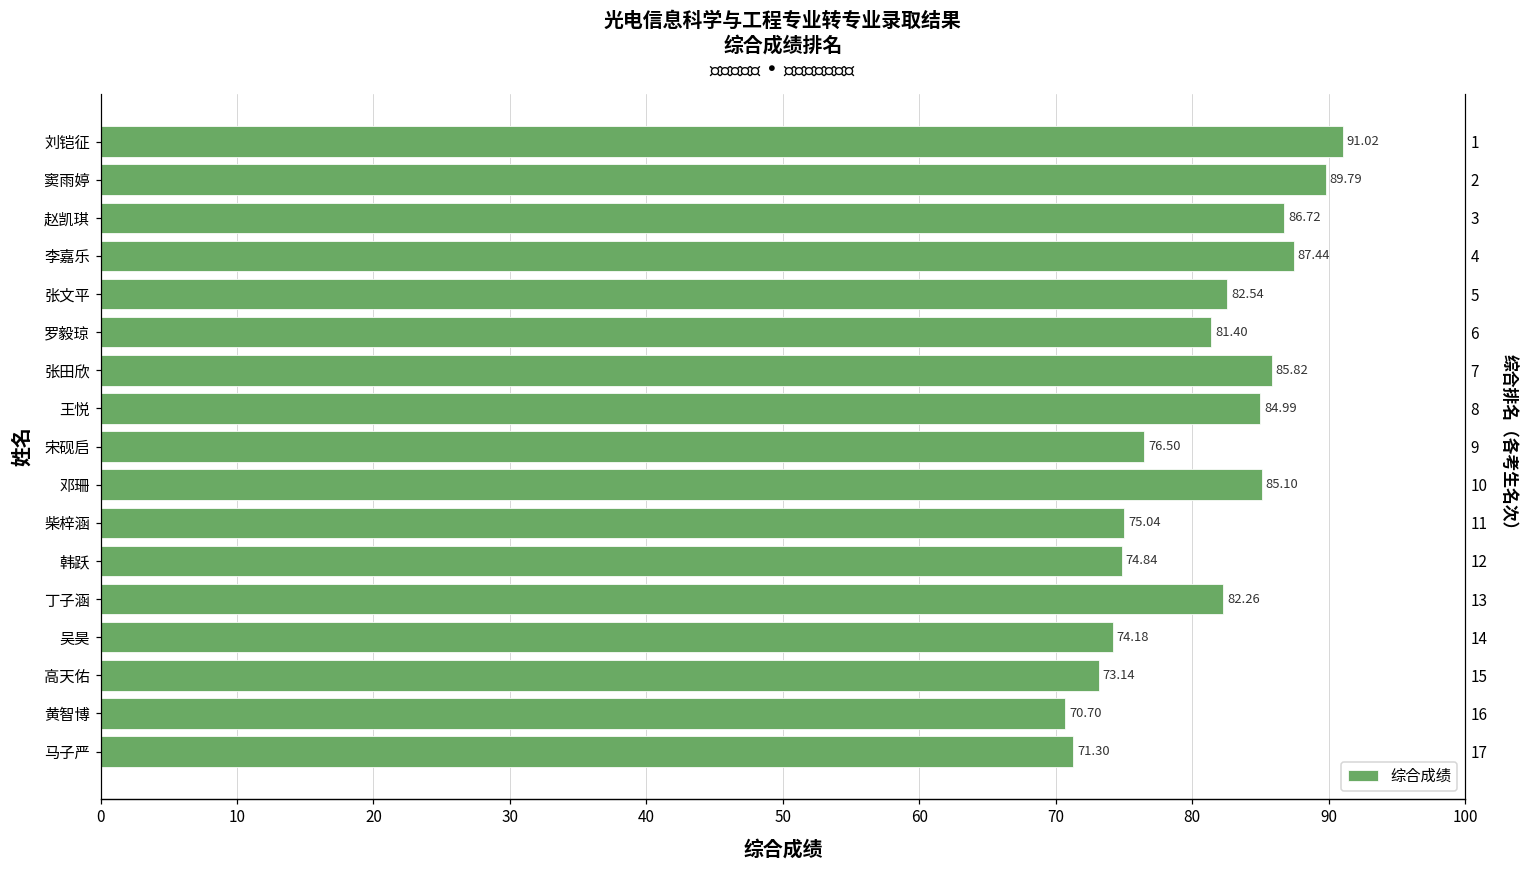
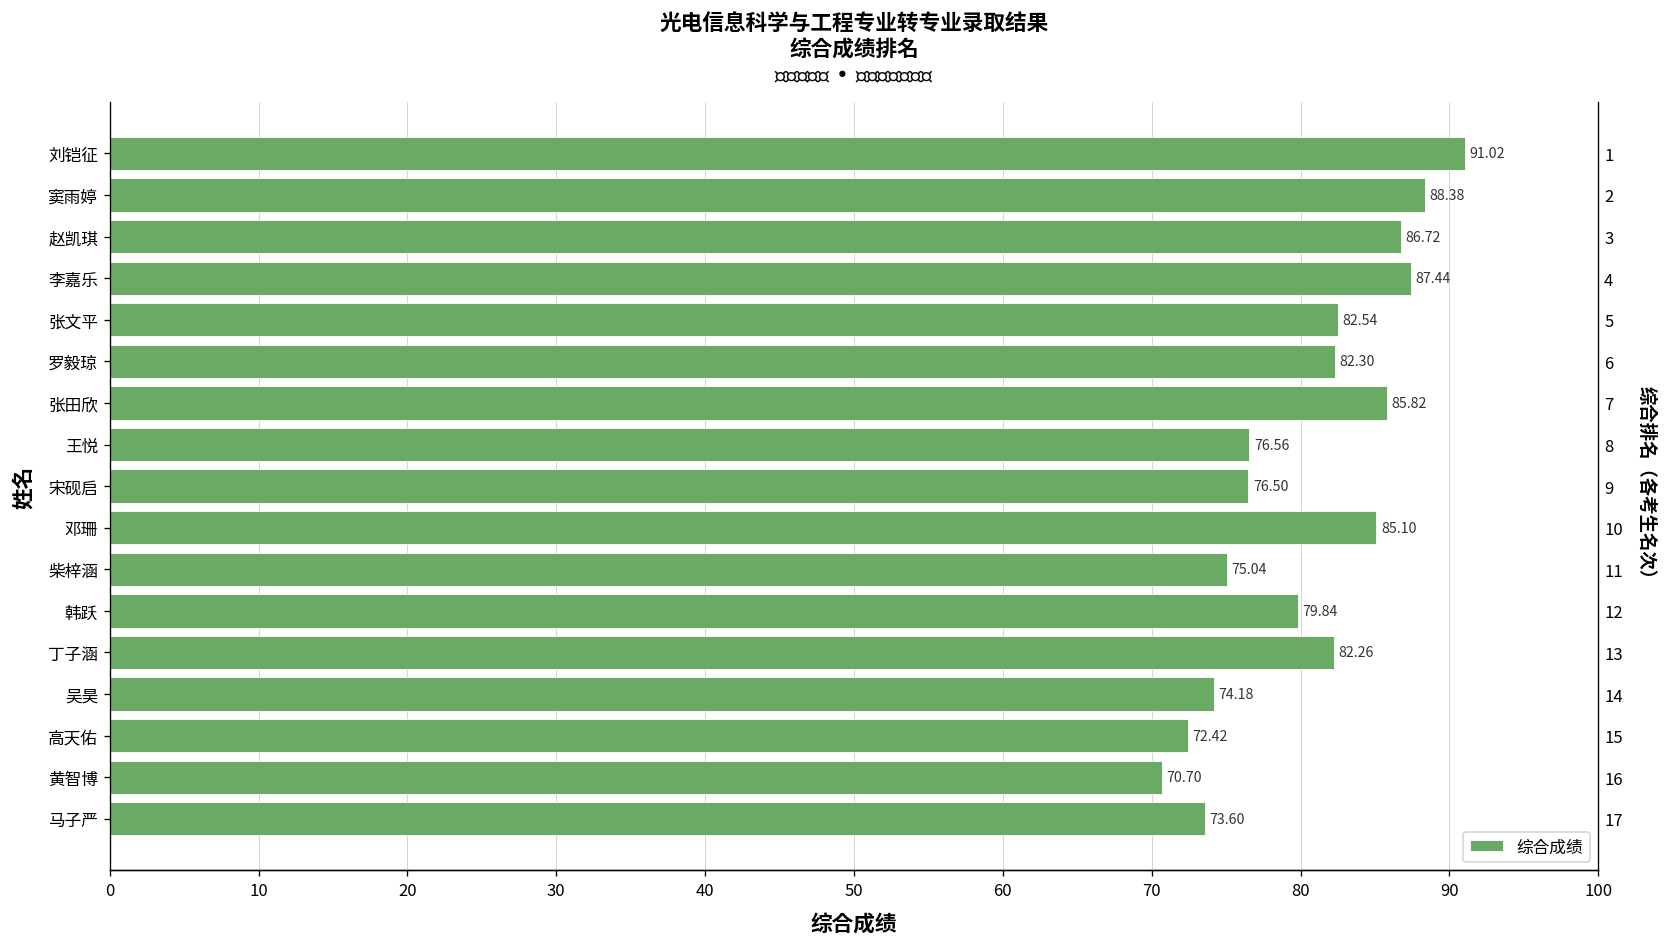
窦雨婷: 89.79 -> 88.38
罗毅琼: 81.40 -> 82.30
王悦: 84.99 -> 76.56
韩跃: 74.84 -> 79.84
高天佑: 73.14 -> 72.42
马子严: 71.30 -> 73.60
